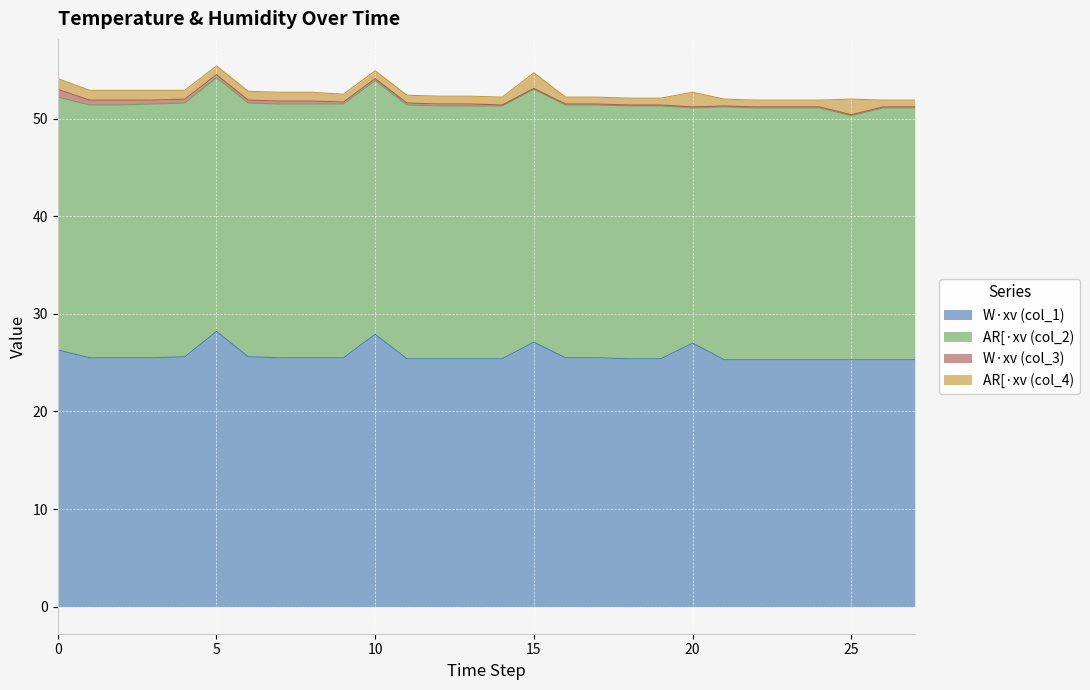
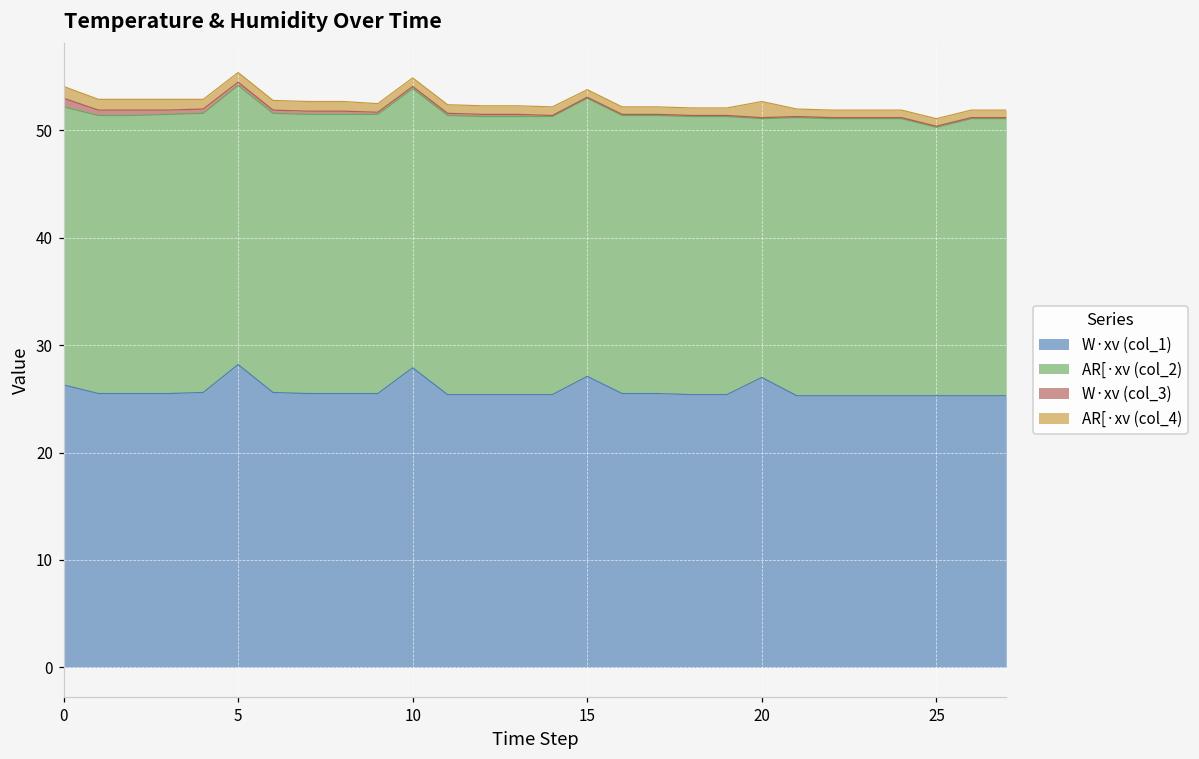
AR[·xv (col_4), 15: 2 -> 1
AR[·xv (col_4), 25: 2 -> 1
